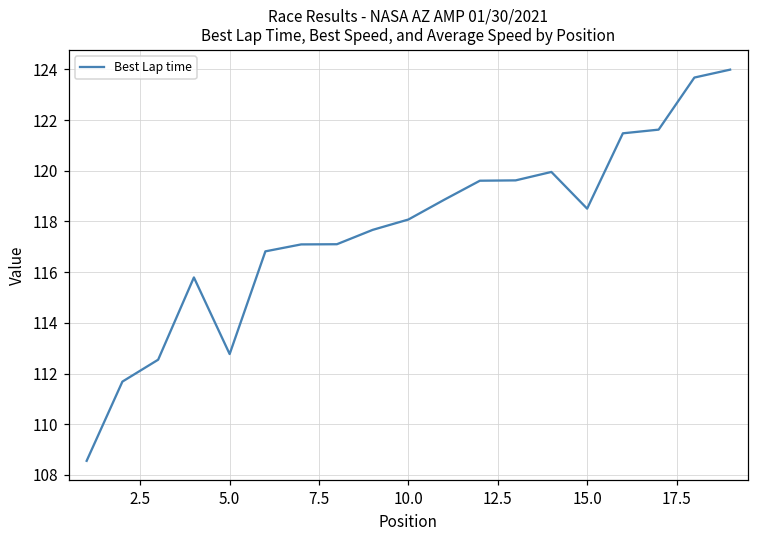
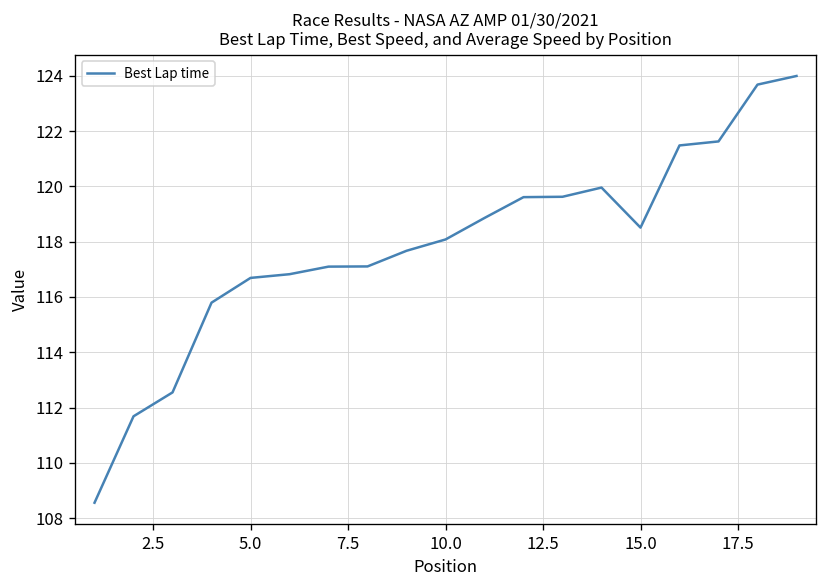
5.0: 112.8 -> 116.7
